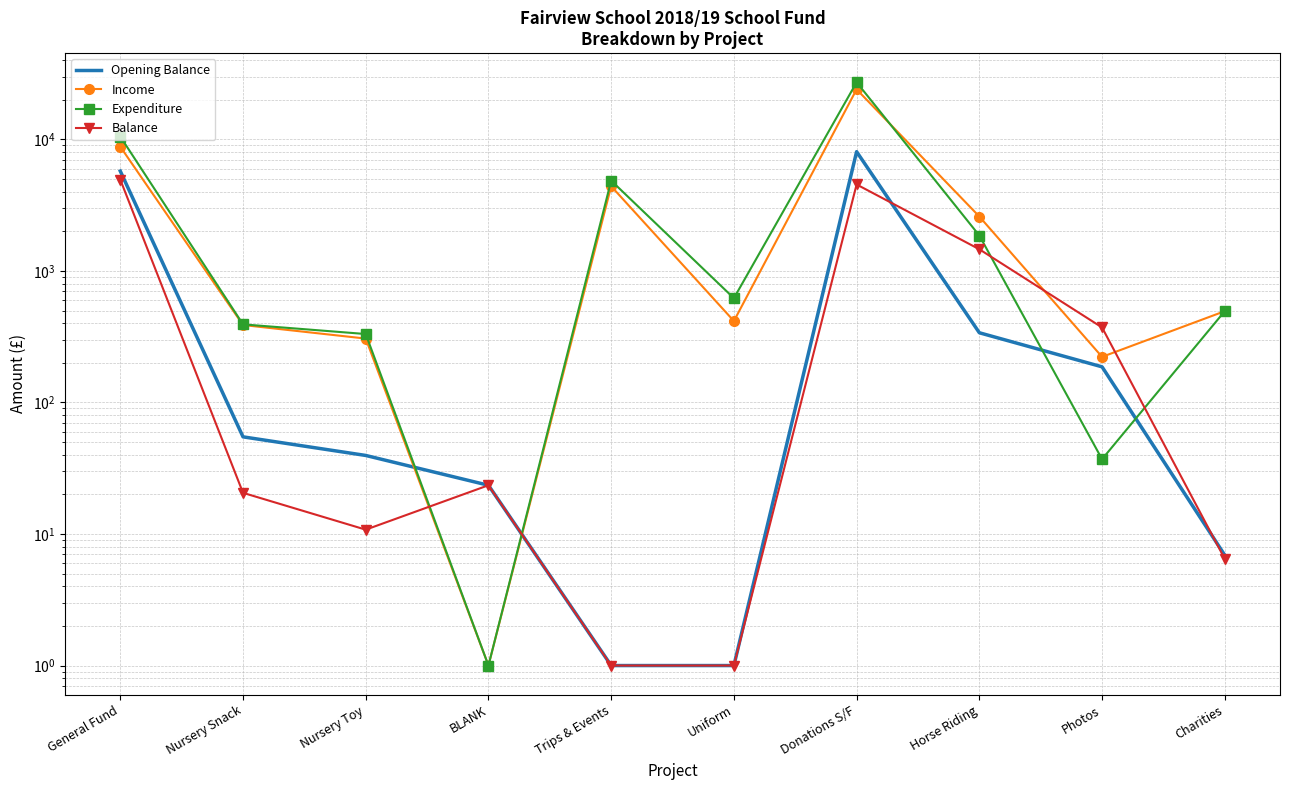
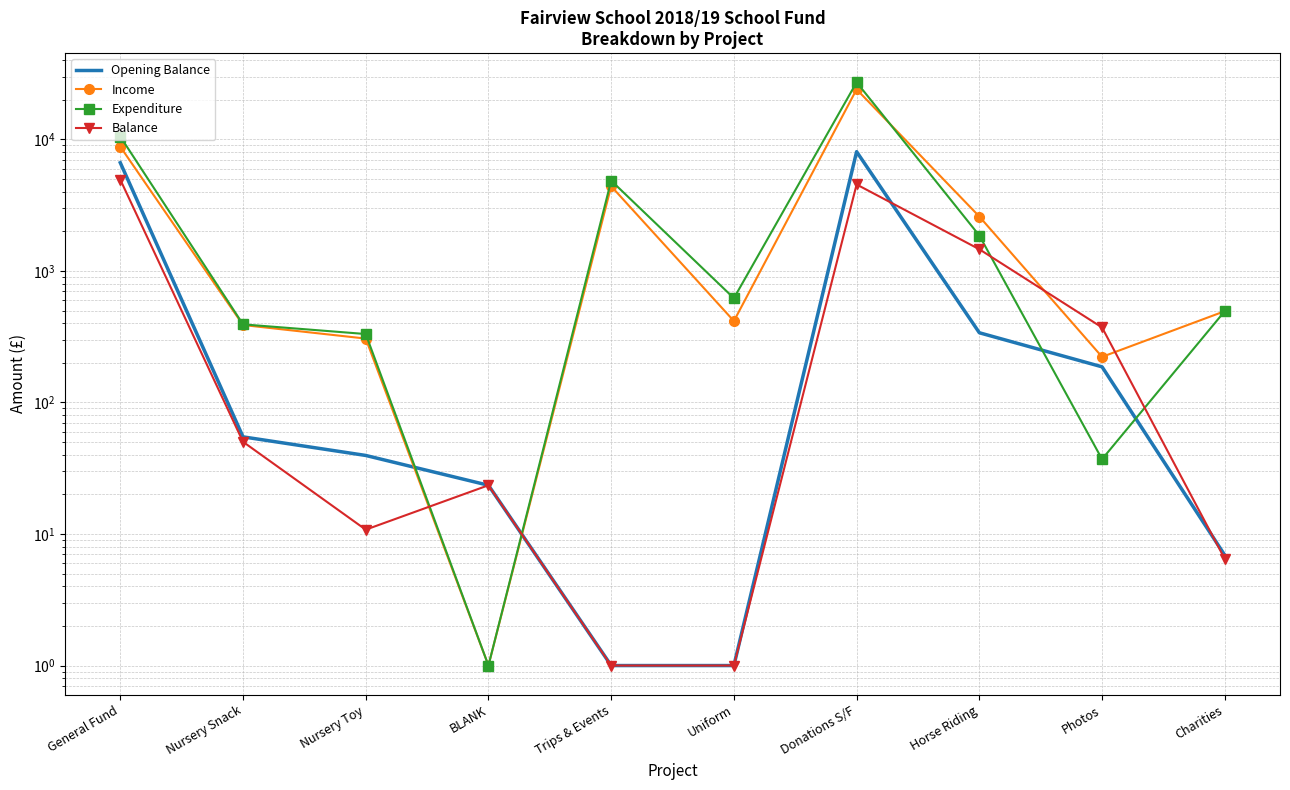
Opening Balance, General Fund: 6000 -> 7000
Balance, Nursery Snack: 21 -> 50
